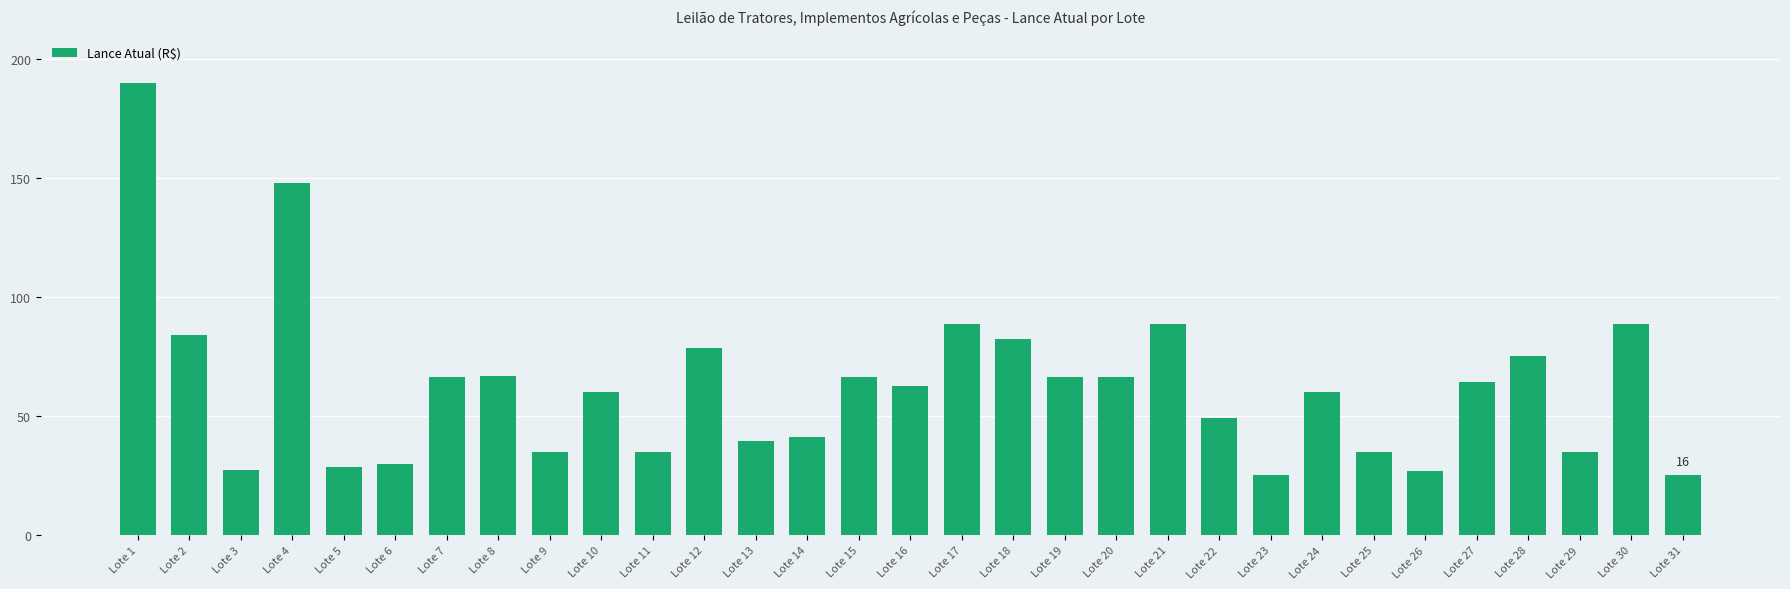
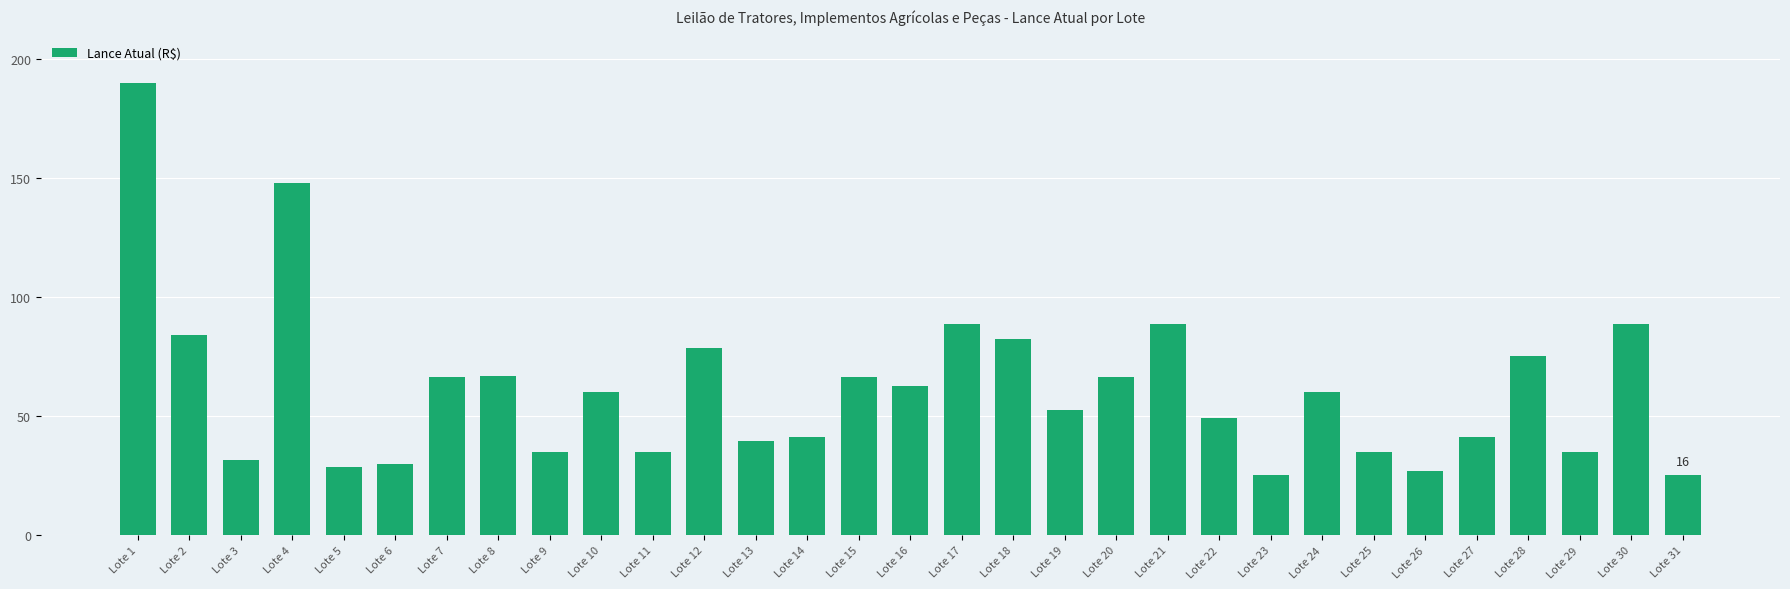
Lote 3: 28 -> 32
Lote 19: 67 -> 53
Lote 27: 64 -> 41
